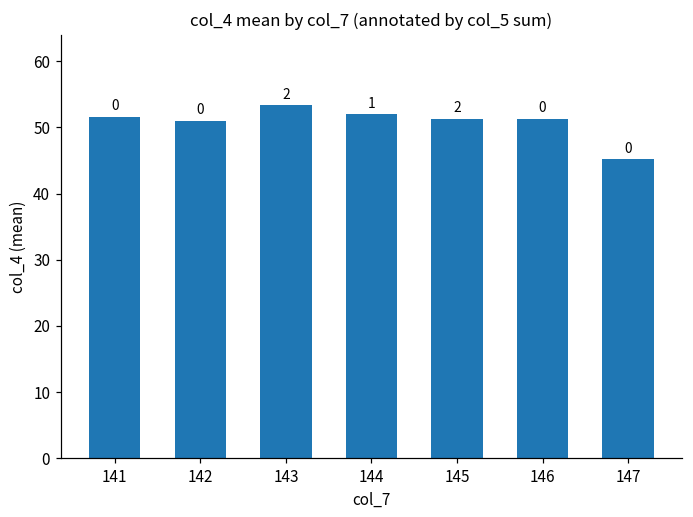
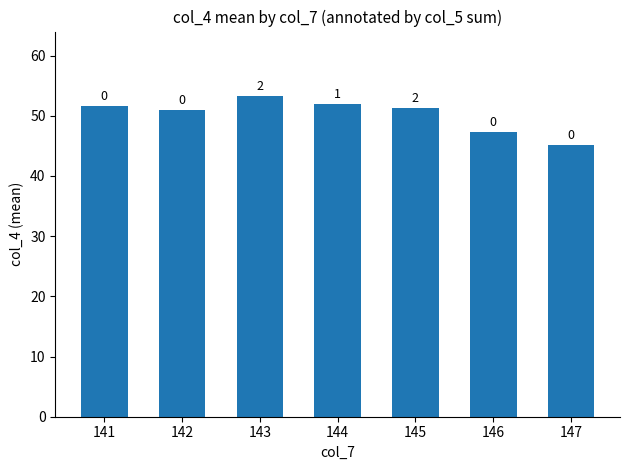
146: 51 -> 47
